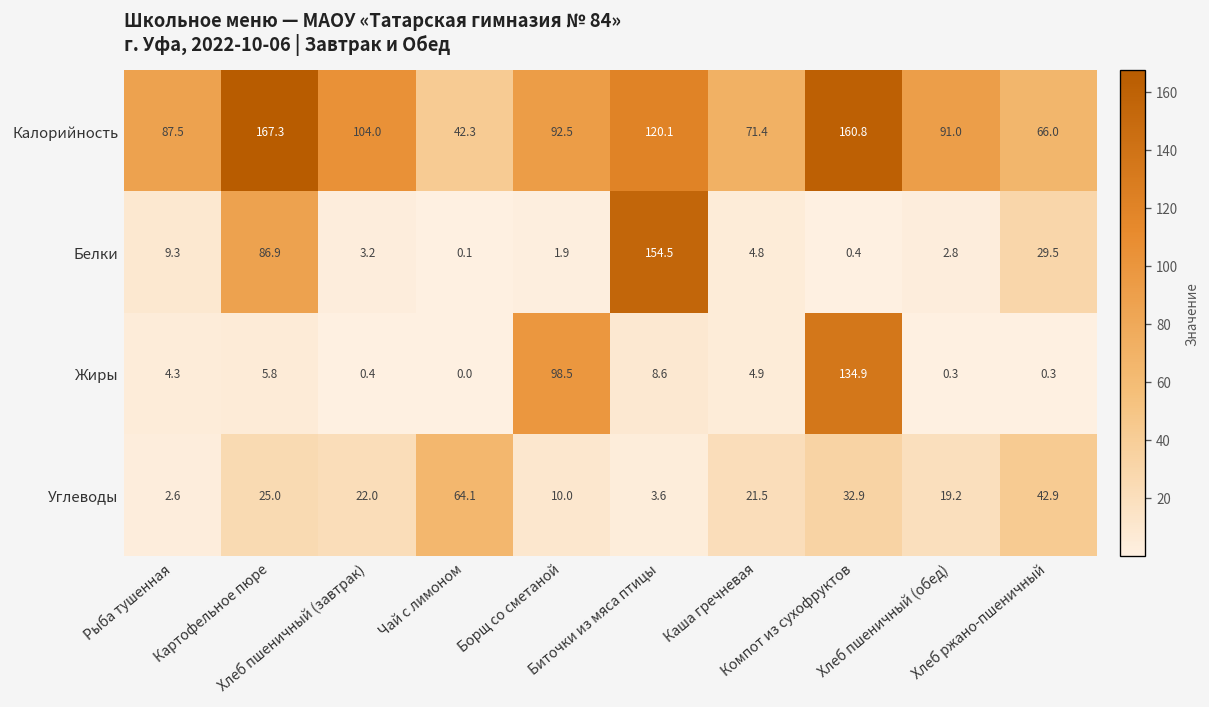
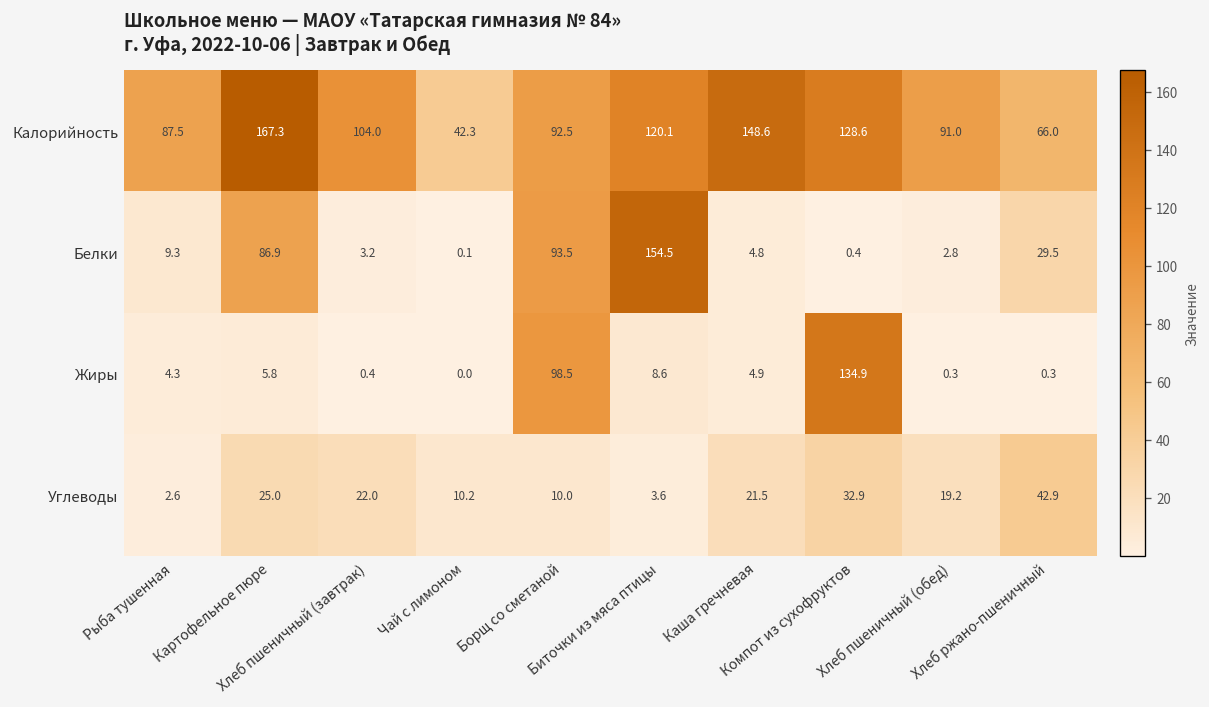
Калорийность, Каша гречневая: 71.4 -> 148.6
Калорийность, Компот из сухофруктов: 160.8 -> 128.6
Белки, Борщ со сметаной: 1.9 -> 93.5
Углеводы, Чай с лимоном: 64.1 -> 10.2
